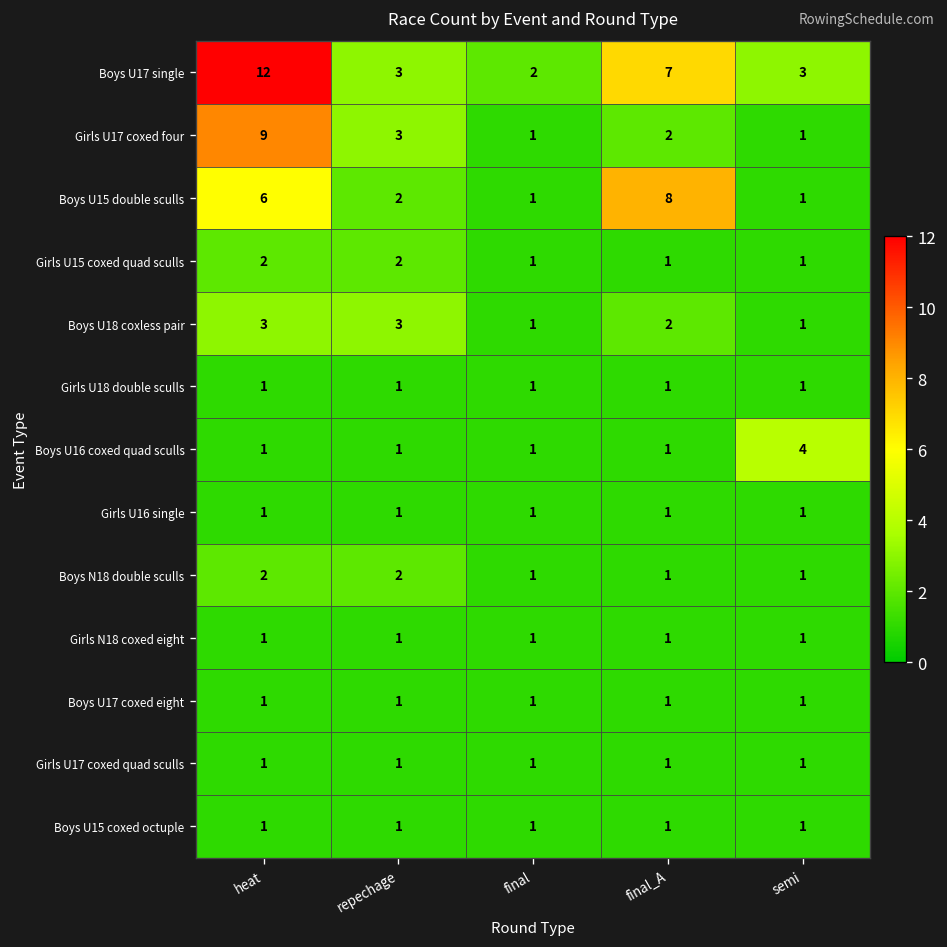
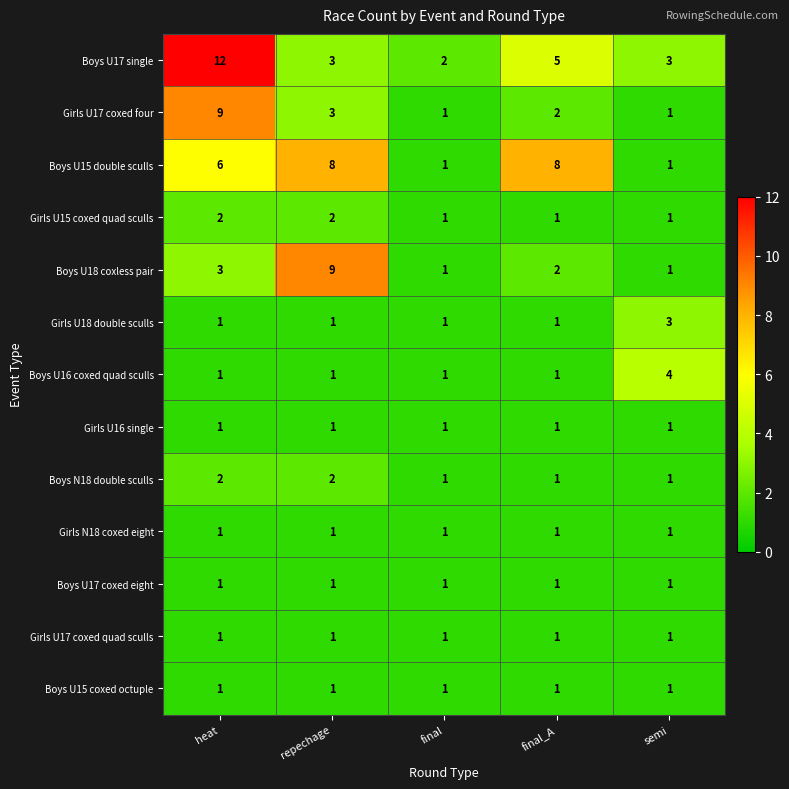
Boys U17 single, final_A: 7 -> 5
Boys U15 double sculls, repechage: 2 -> 8
Boys U18 coxless pair, repechage: 3 -> 9
Girls U18 double sculls, semi: 1 -> 3
